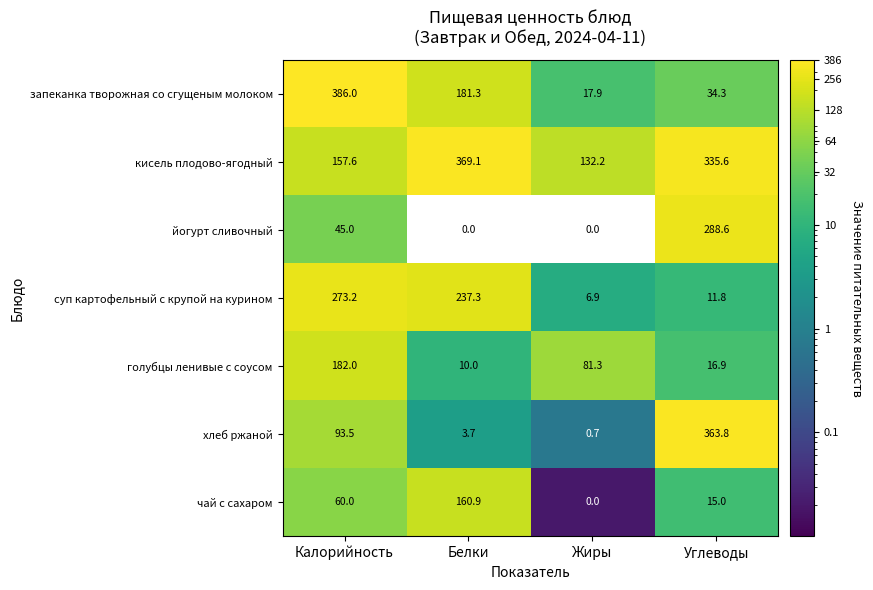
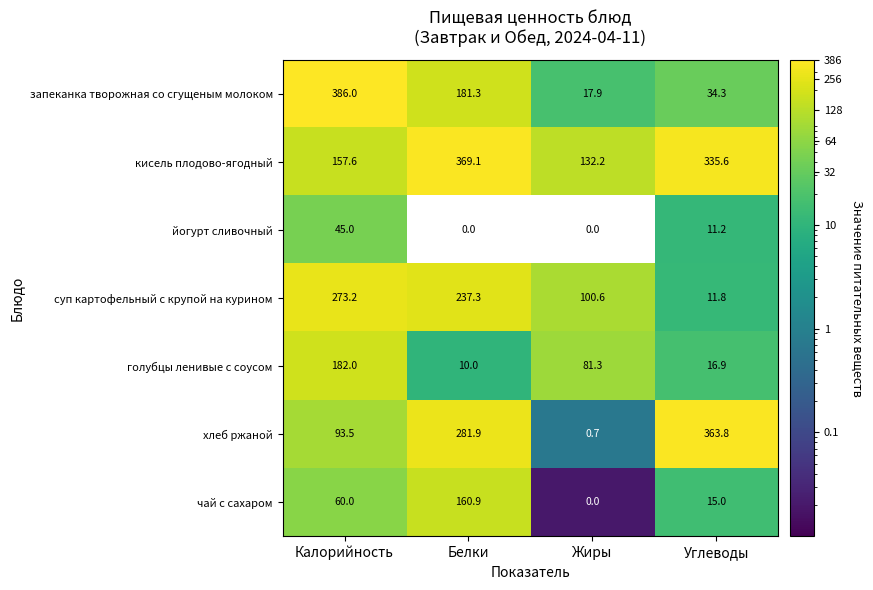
йогурт сливочный, Углеводы: 288.6 -> 11.2
суп картофельный с крупой на курином, Жиры: 6.9 -> 100.6
хлеб ржаной, Белки: 3.7 -> 281.9
